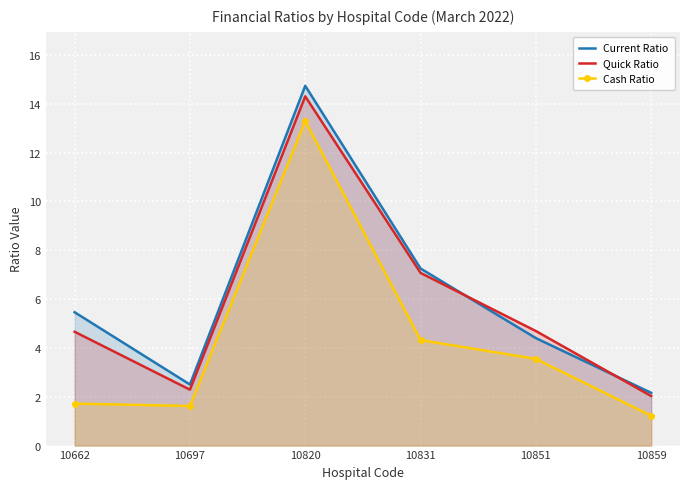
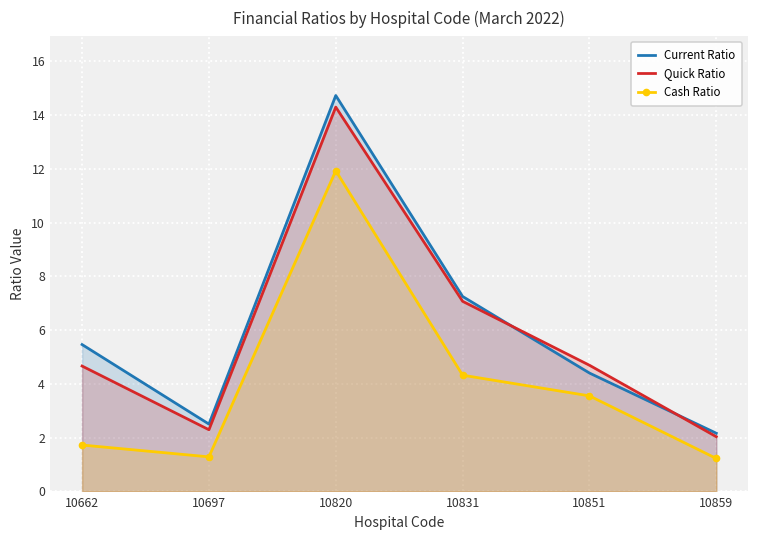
Cash Ratio, 10697: 1.6 -> 1.3
Cash Ratio, 10820: 13.3 -> 11.9
